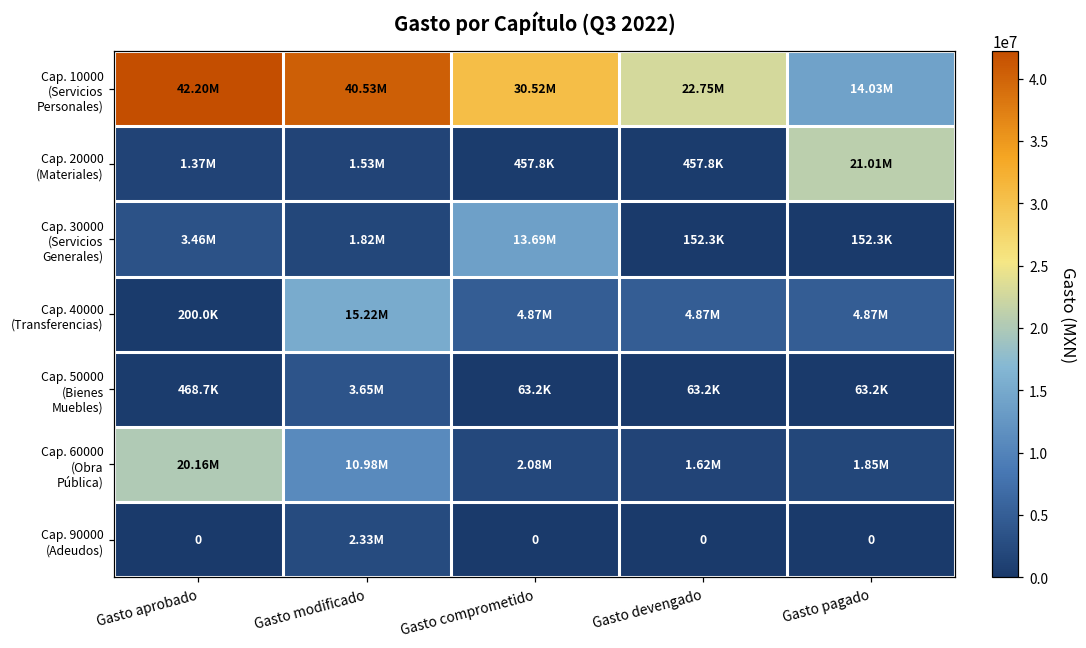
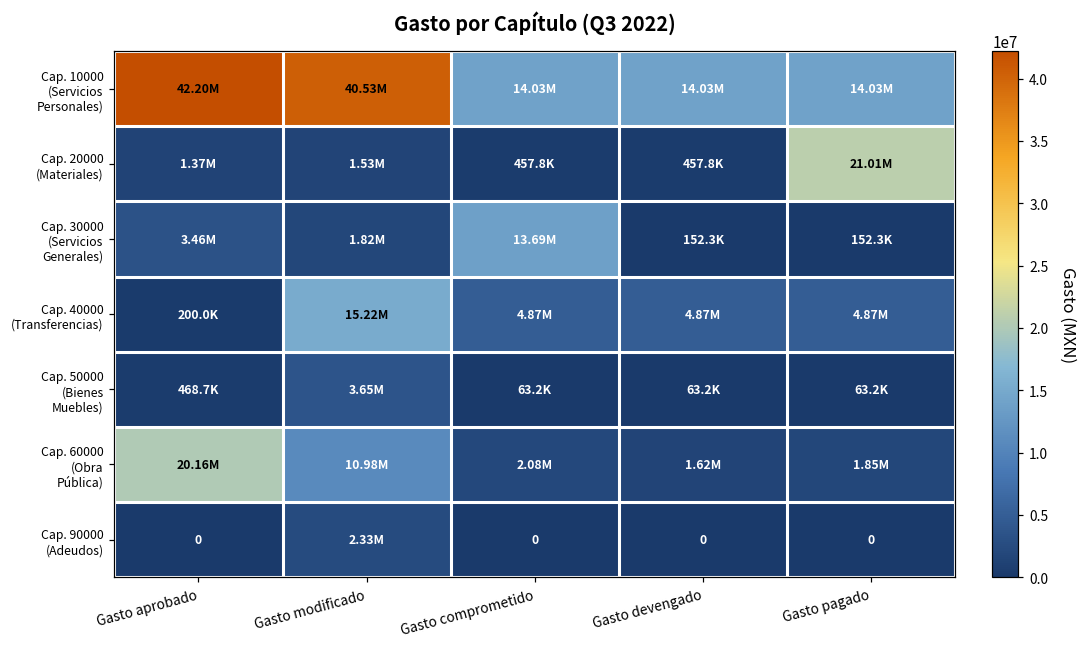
Cap. 10000 (Servicios Personales), Gasto comprometido: 30.52M -> 14.03M
Cap. 10000 (Servicios Personales), Gasto devengado: 22.75M -> 14.03M
